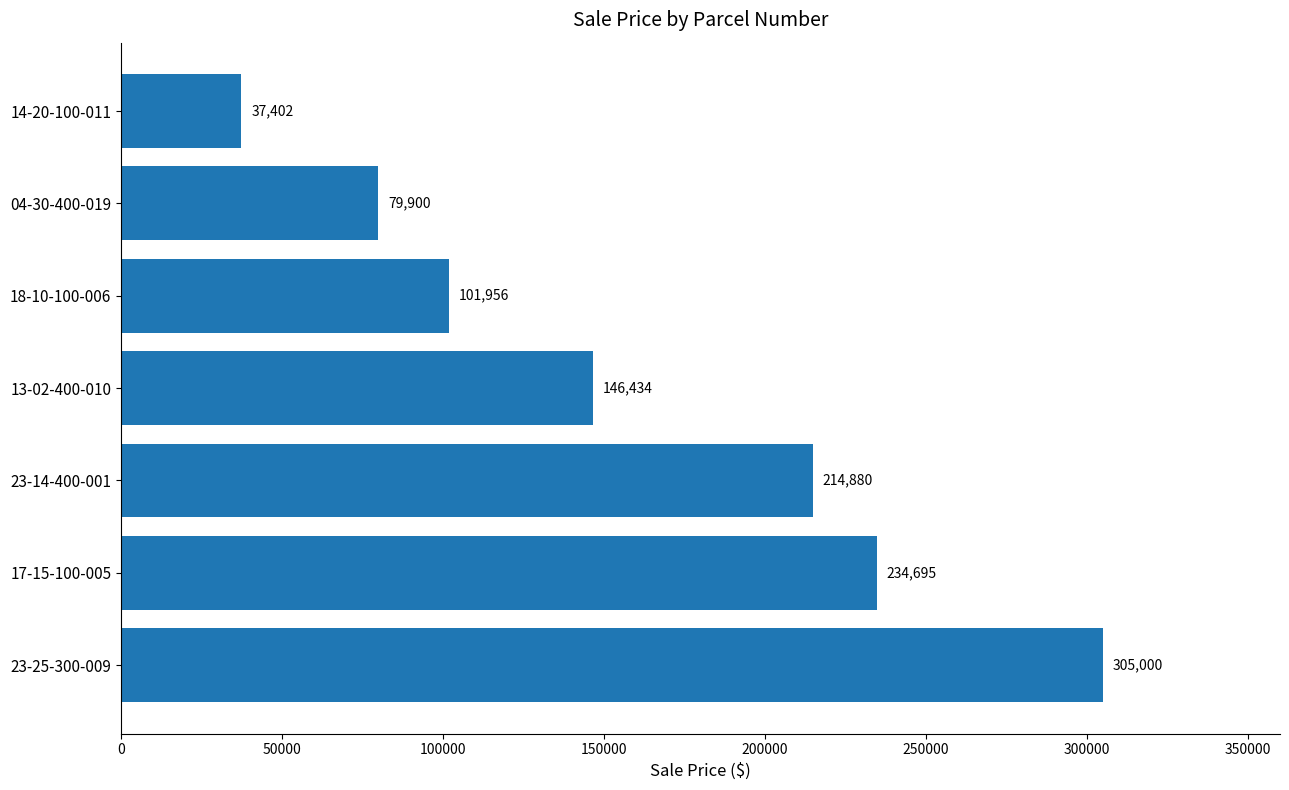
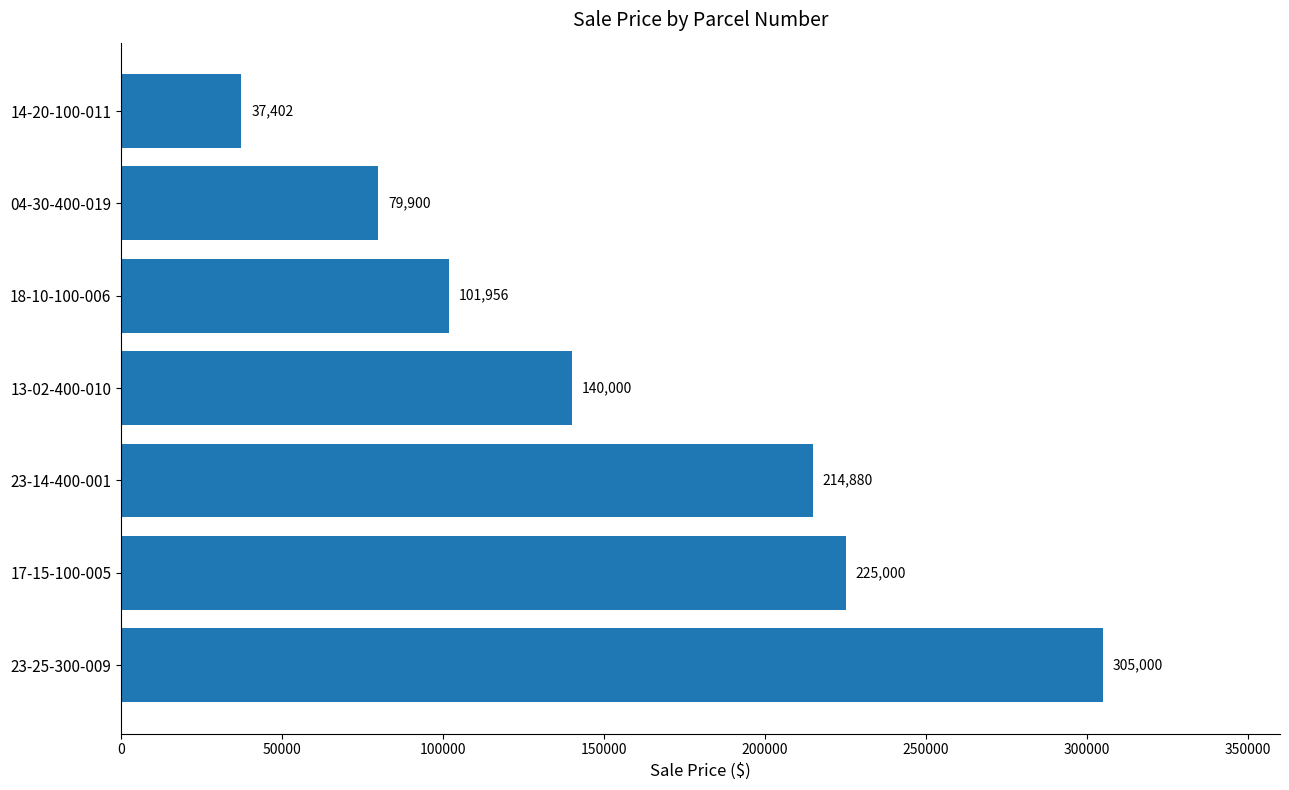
13-02-400-010: 146,434 -> 140,000
17-15-100-005: 234,695 -> 225,000
